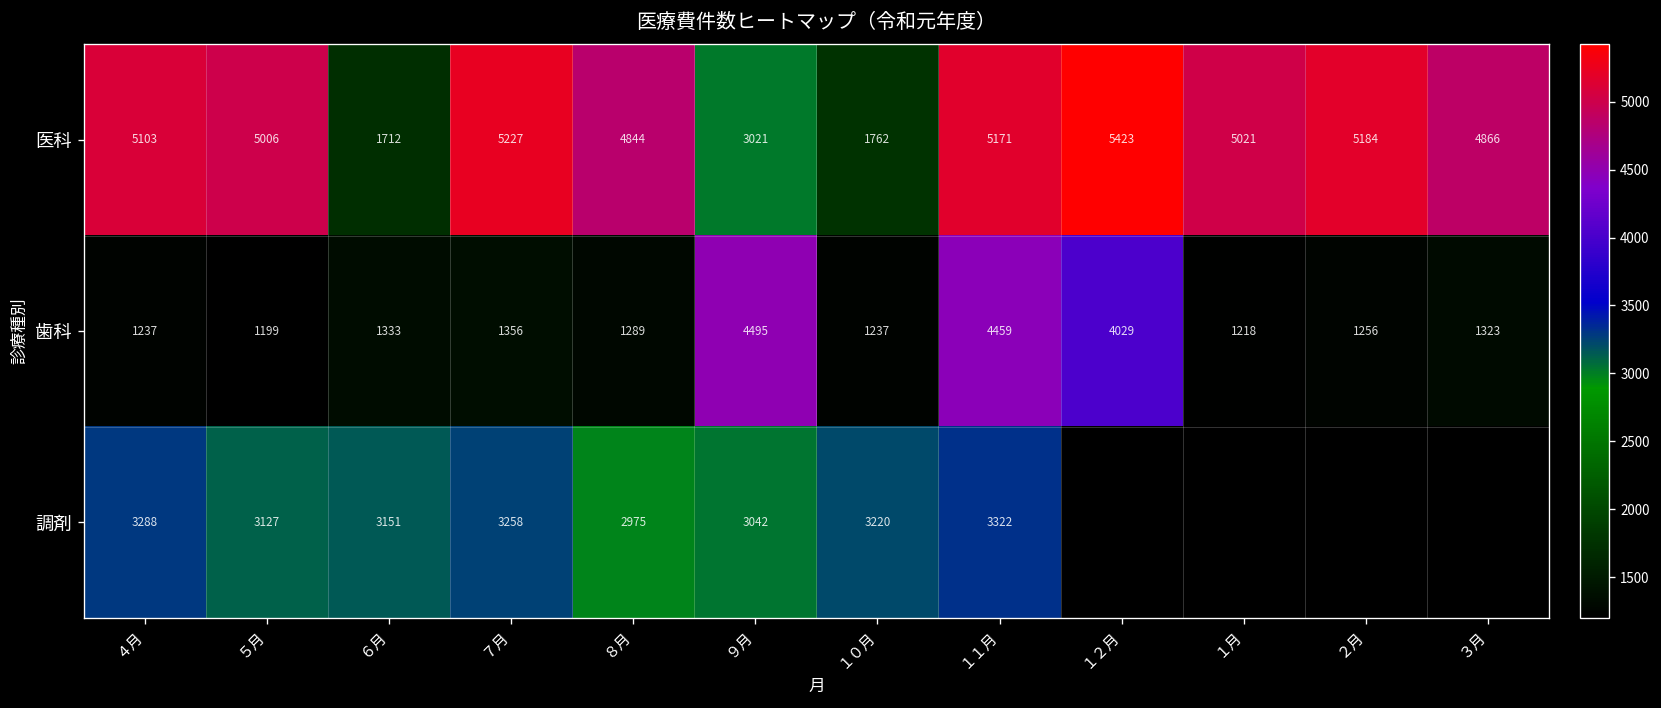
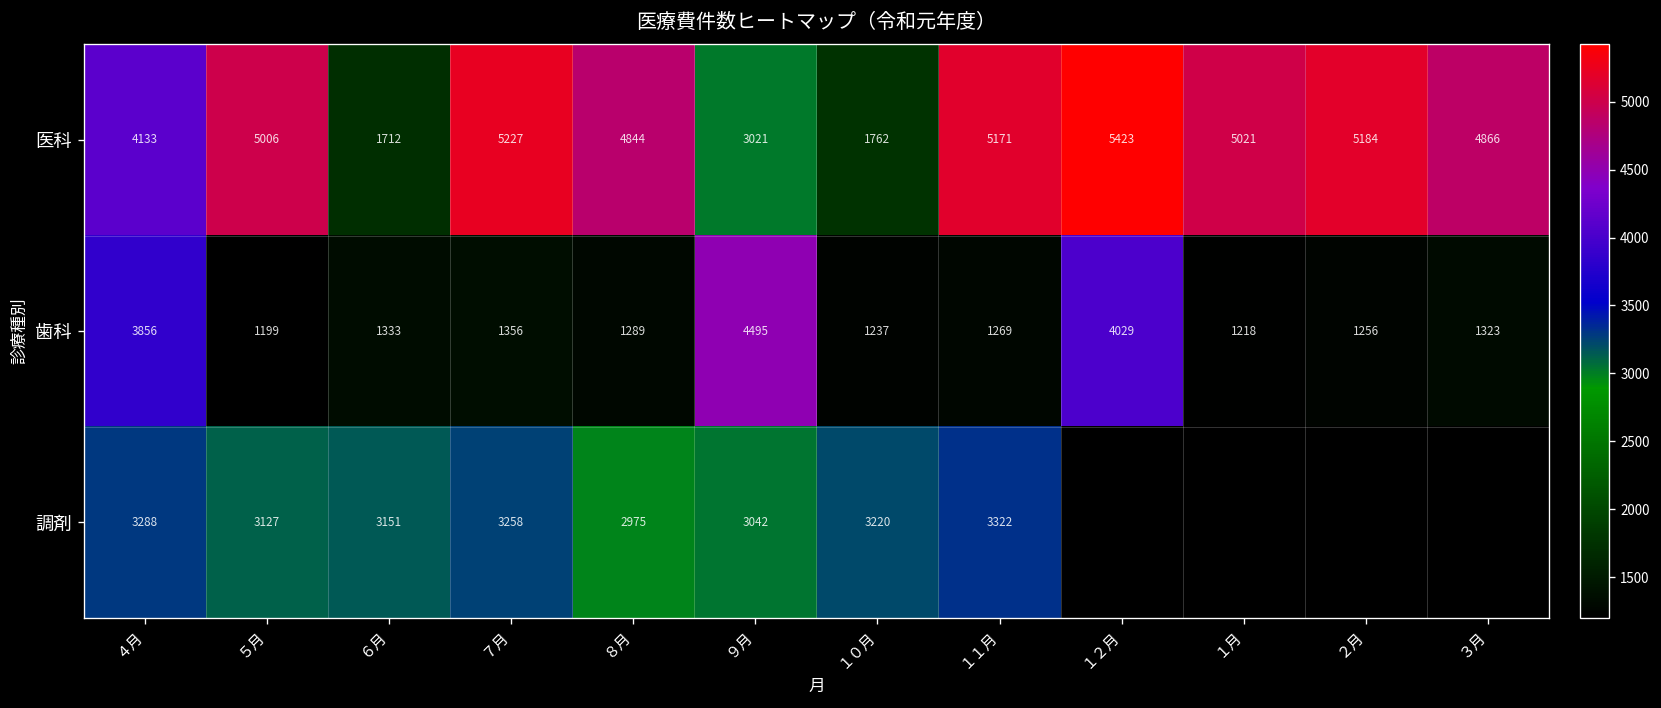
医科, ４月: 5103 -> 4133
歯科, ４月: 1237 -> 3856
歯科, １１月: 4459 -> 1269
